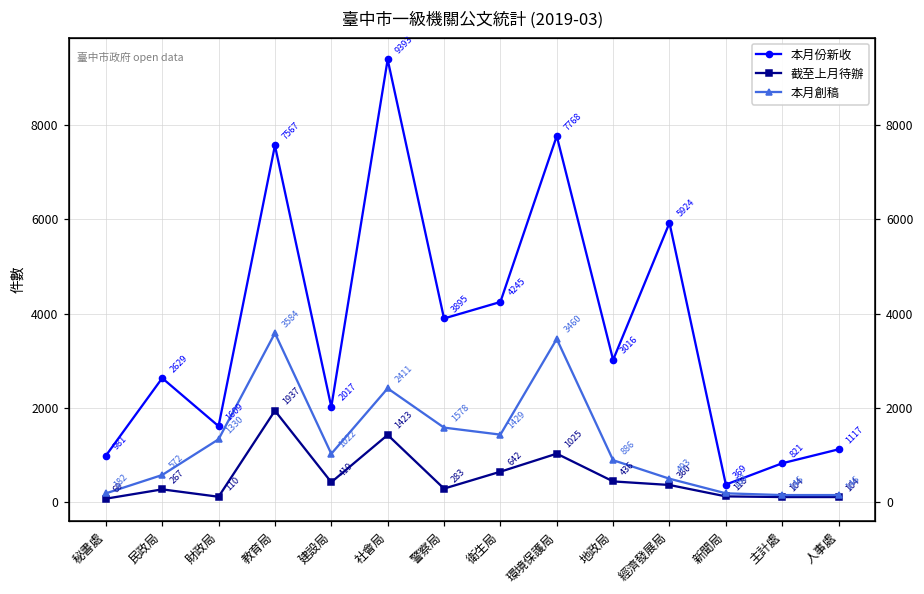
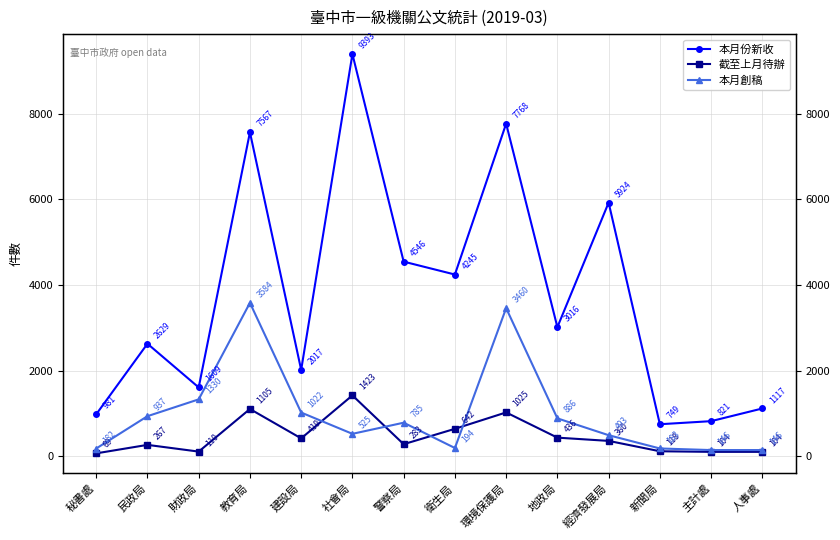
本月創稿, 民政局: 572 -> 937
截至上月待辦, 教育局: 1937 -> 1105
本月創稿, 社會局: 2411 -> 525
本月份新收, 警察局: 3895 -> 4546
本月創稿, 警察局: 1578 -> 785
本月創稿, 衛生局: 1429 -> 194
本月份新收, 新聞局: 369 -> 749
